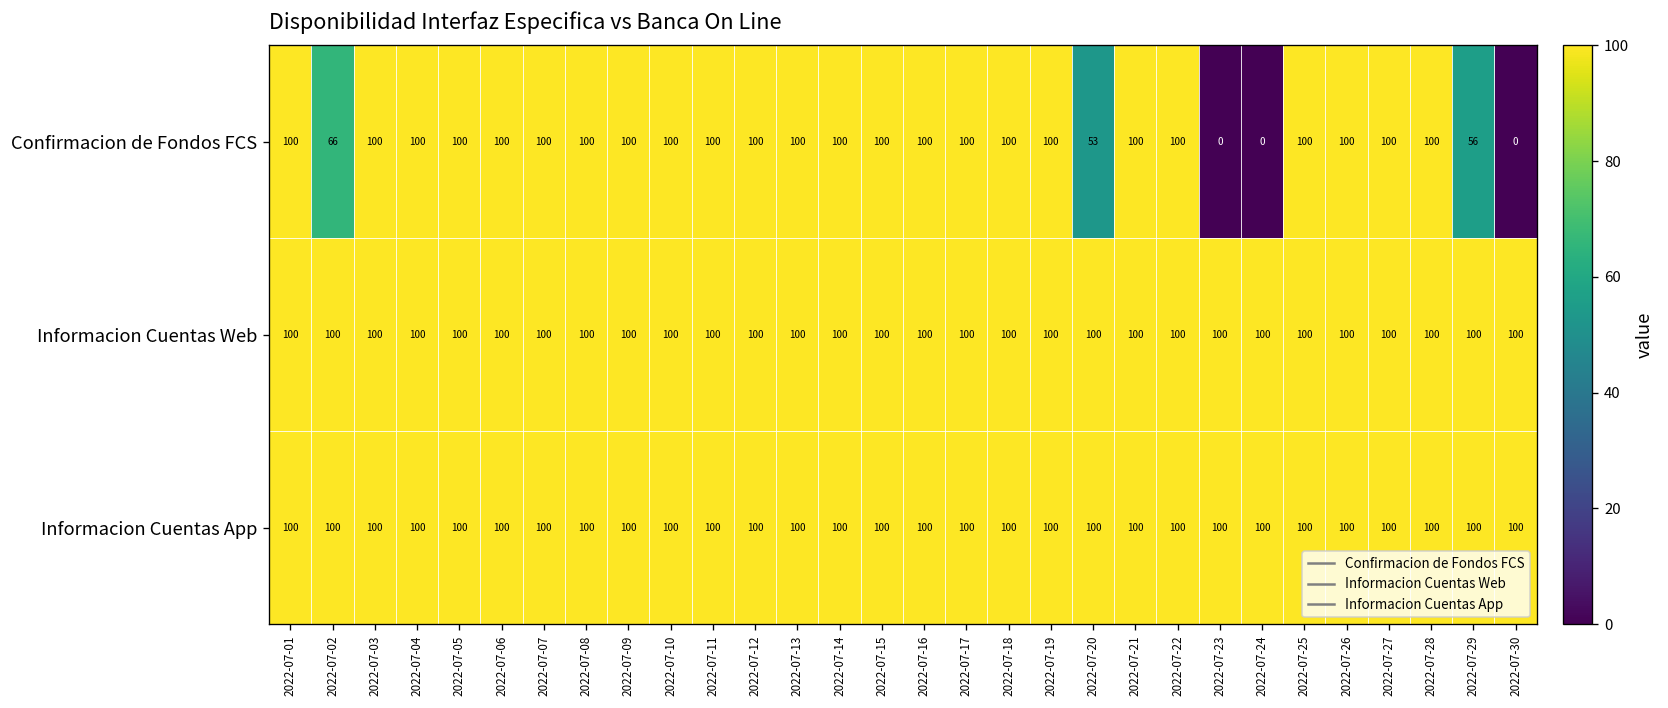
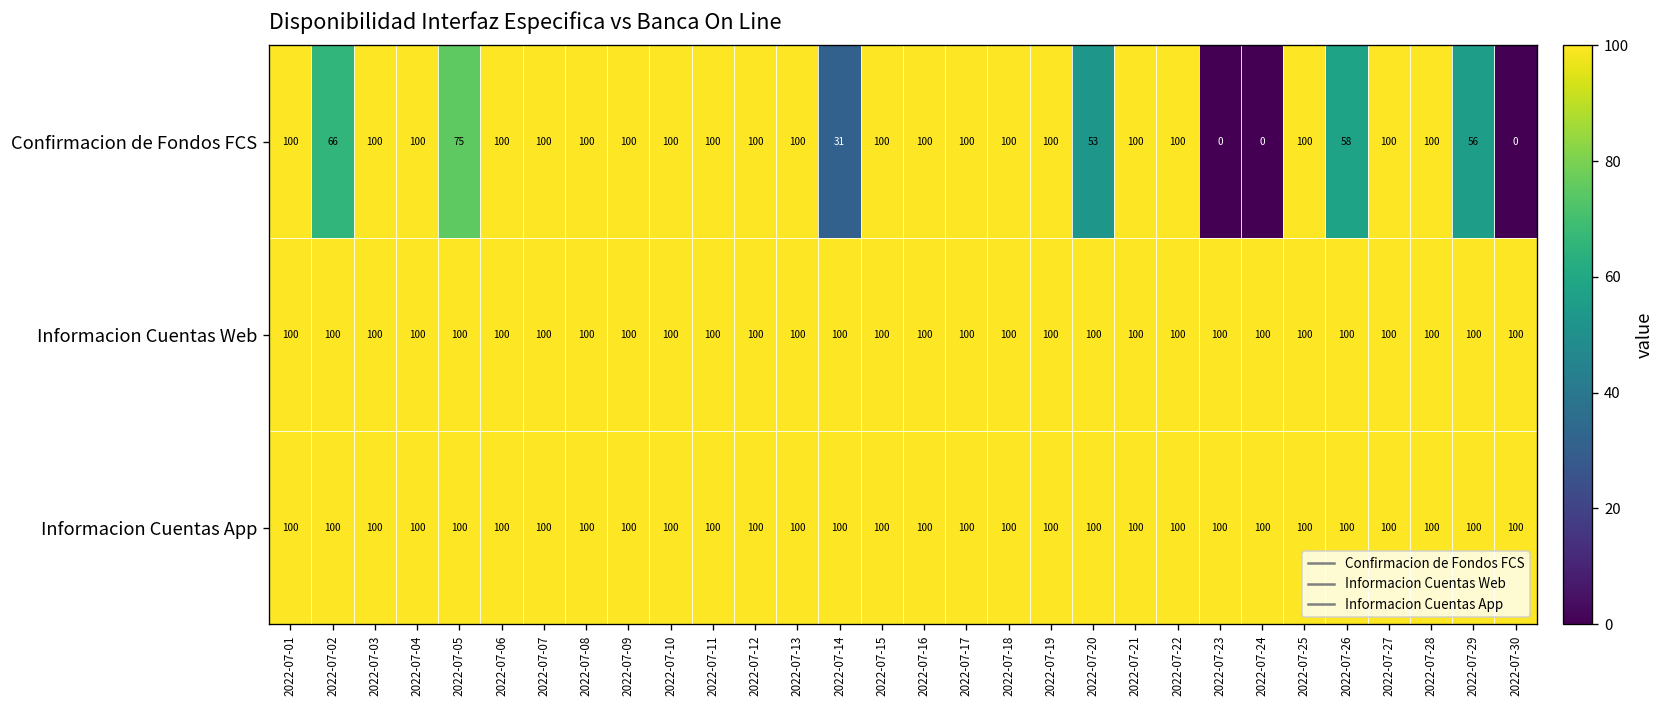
Confirmacion de Fondos FCS, 2022-07-05: 100 -> 75
Confirmacion de Fondos FCS, 2022-07-14: 100 -> 31
Confirmacion de Fondos FCS, 2022-07-26: 100 -> 58
